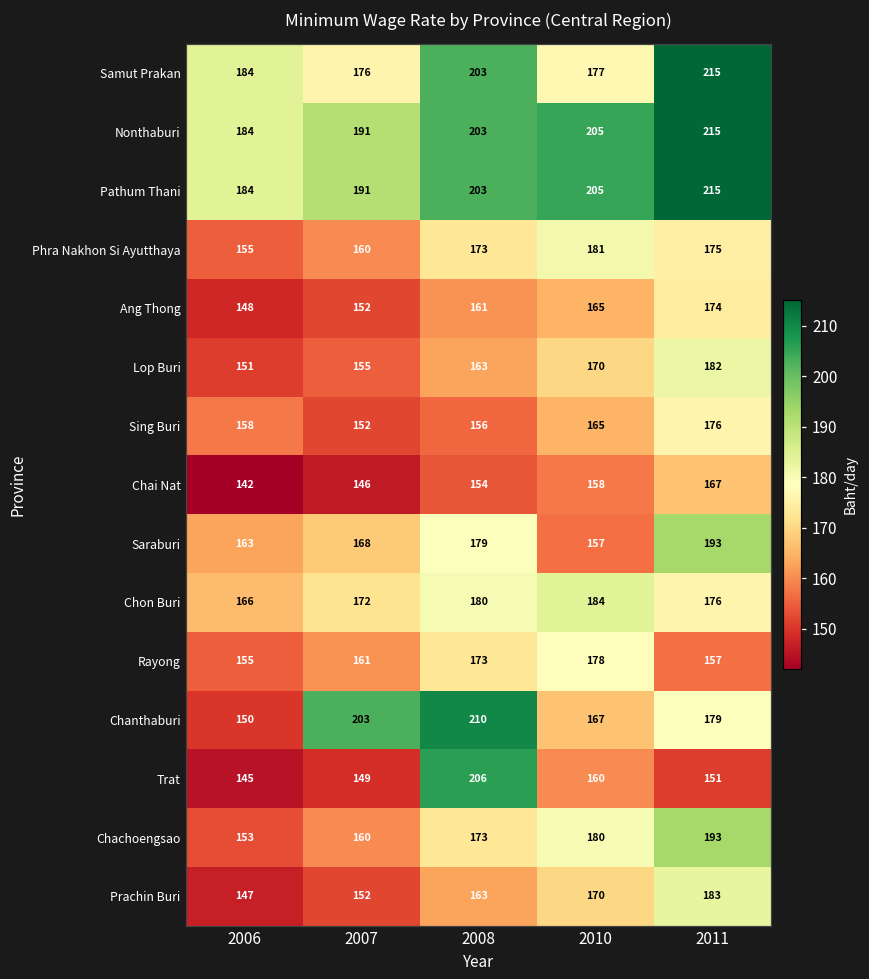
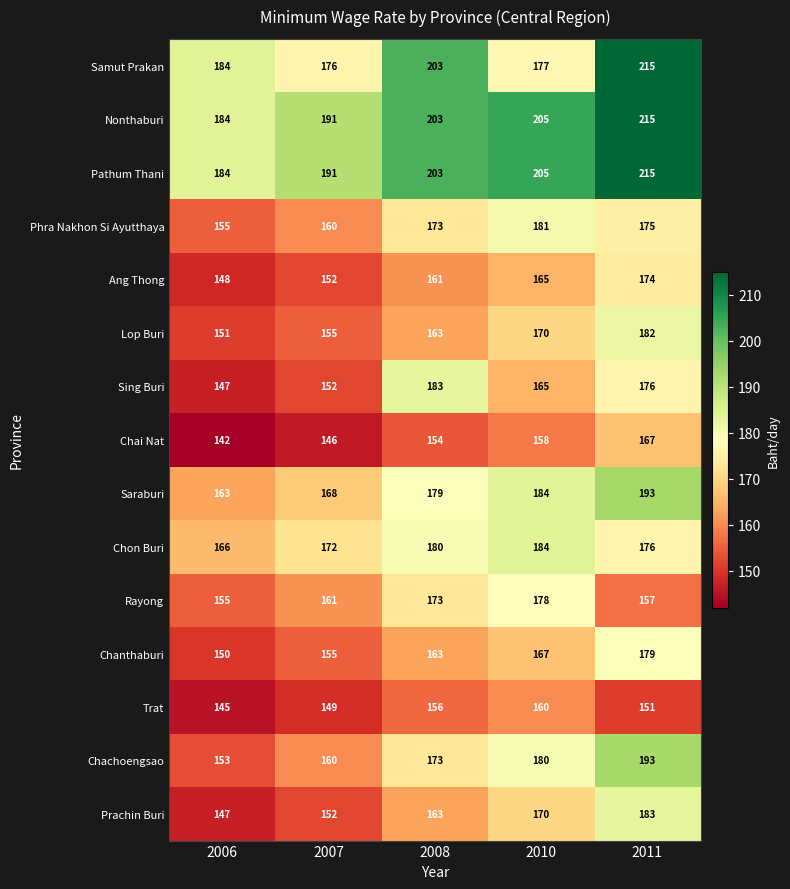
Sing Buri, 2006: 158 -> 147
Sing Buri, 2008: 156 -> 183
Saraburi, 2010: 157 -> 184
Chanthaburi, 2007: 203 -> 155
Chanthaburi, 2008: 210 -> 163
Trat, 2008: 206 -> 156
